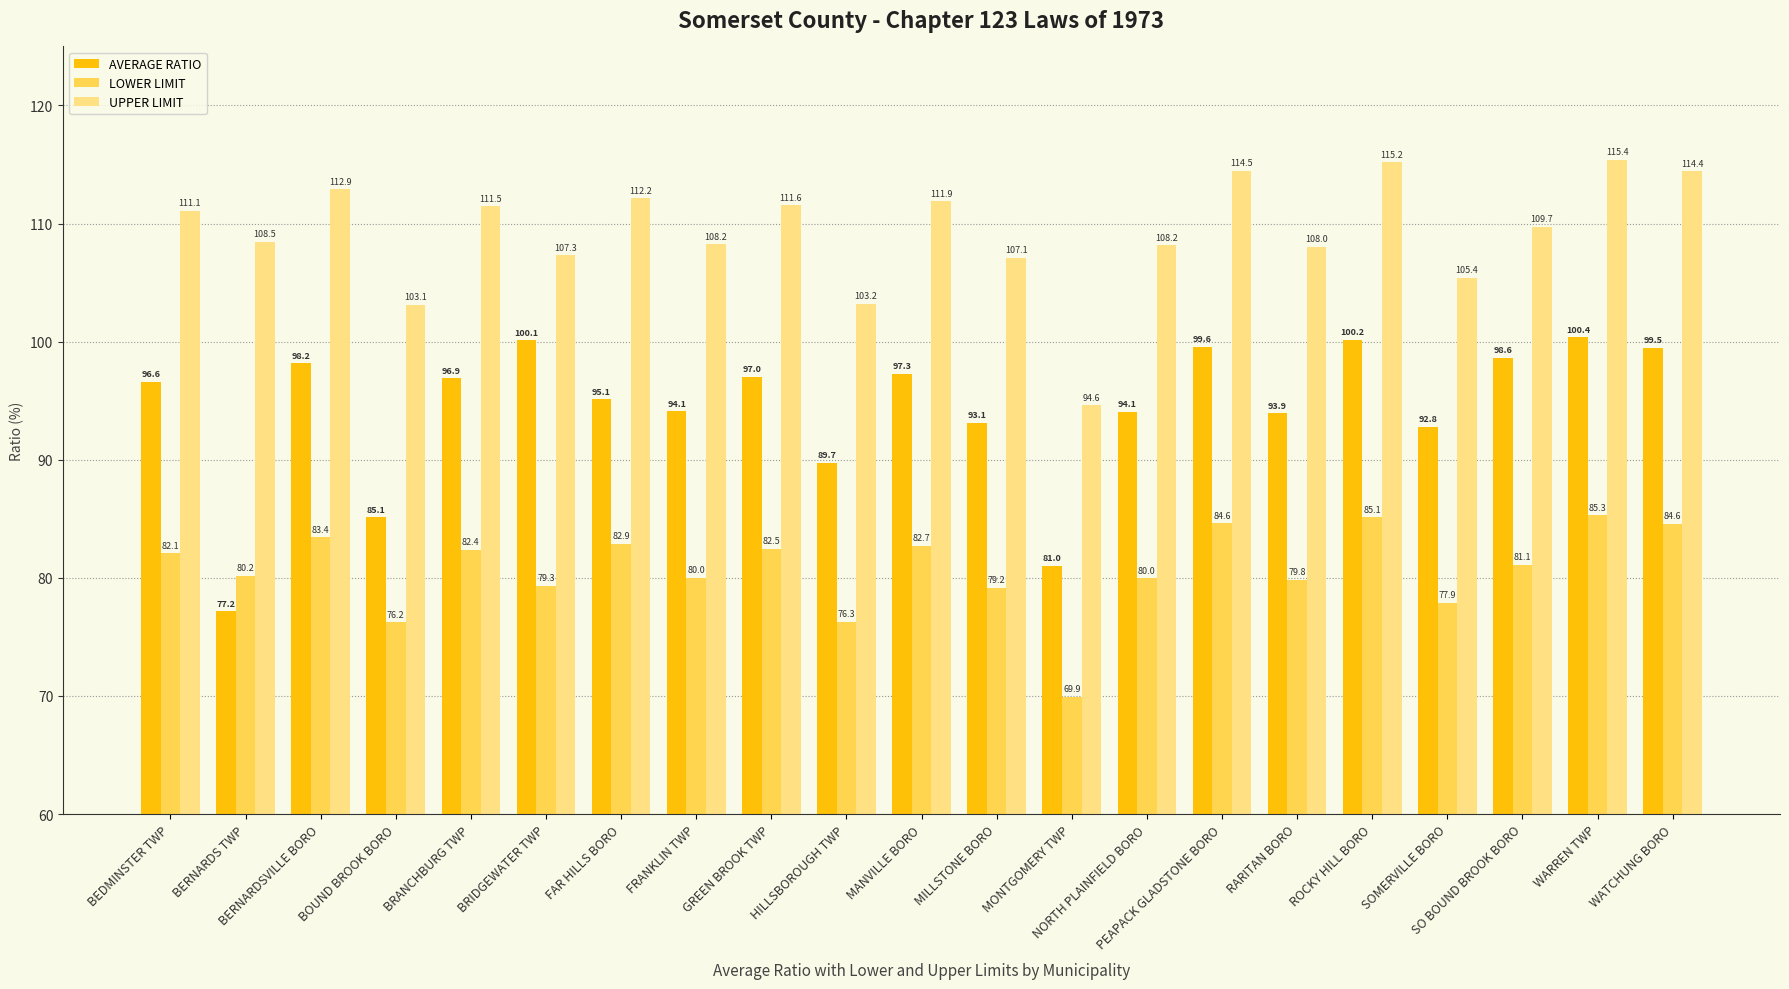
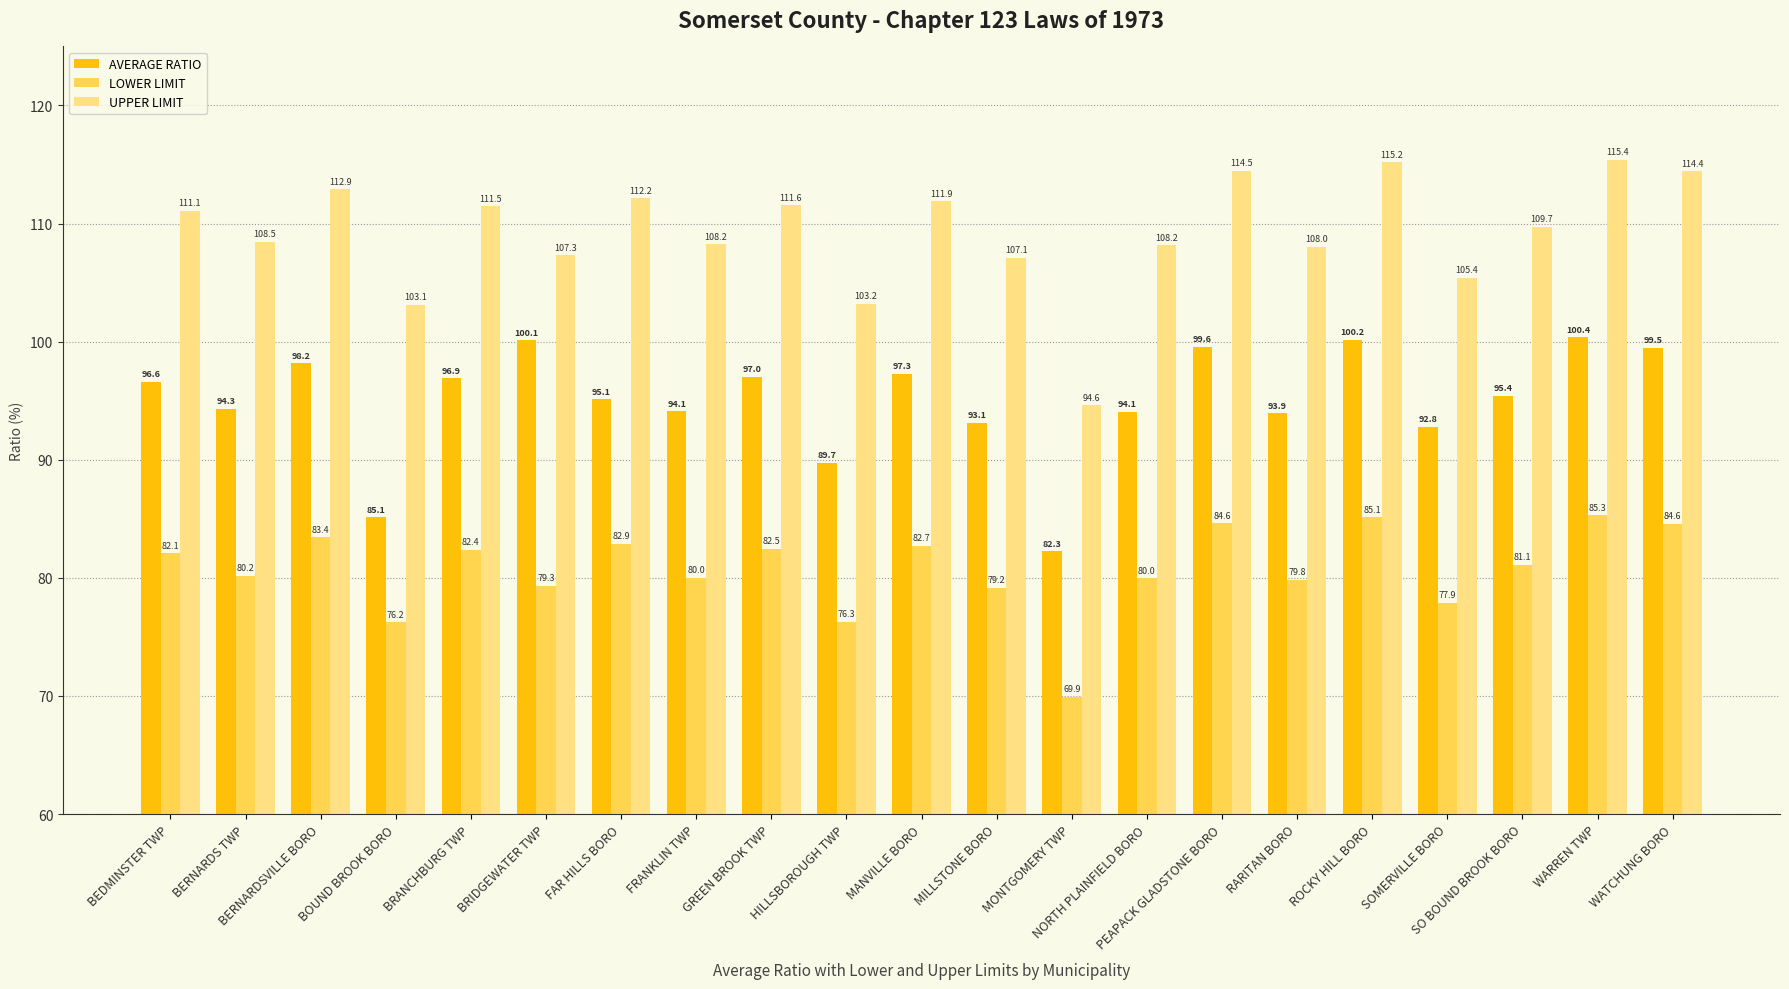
AVERAGE RATIO, BERNARDS TWP: 77.2 -> 94.3
AVERAGE RATIO, MONTGOMERY TWP: 81.0 -> 82.3
AVERAGE RATIO, SO BOUND BROOK BORO: 98.6 -> 95.4
